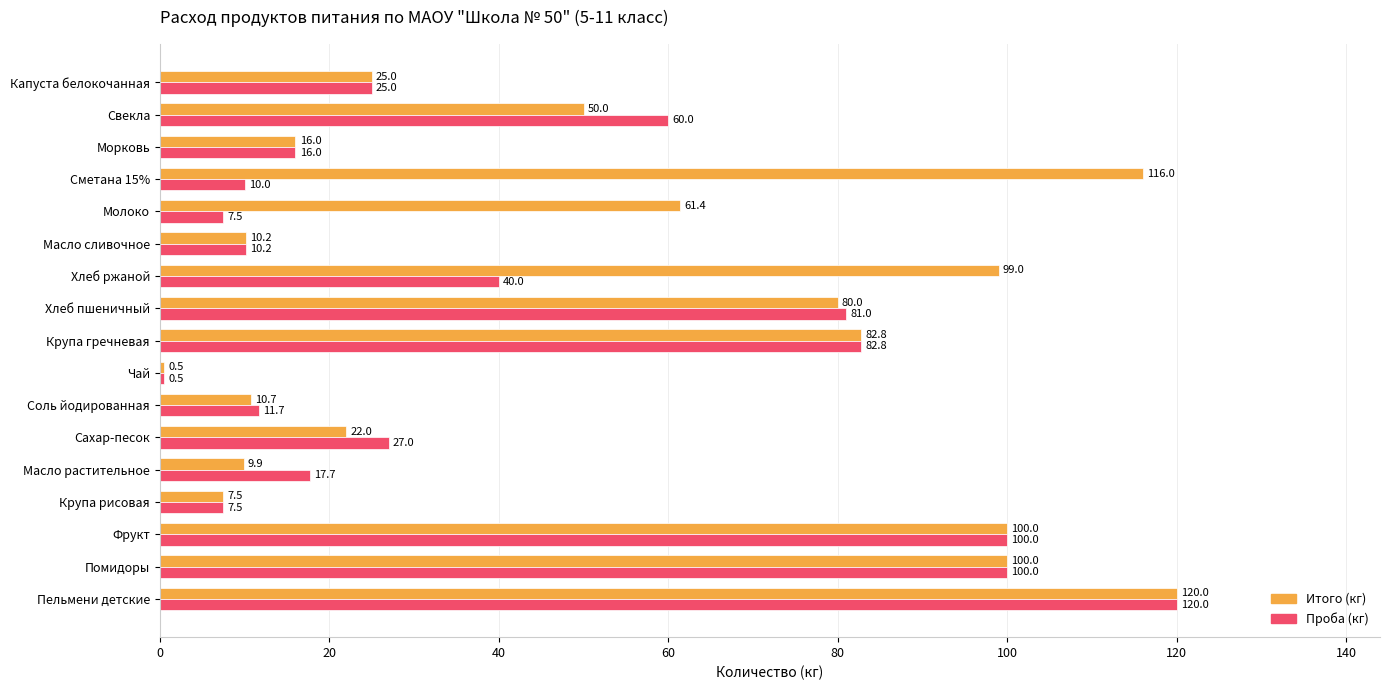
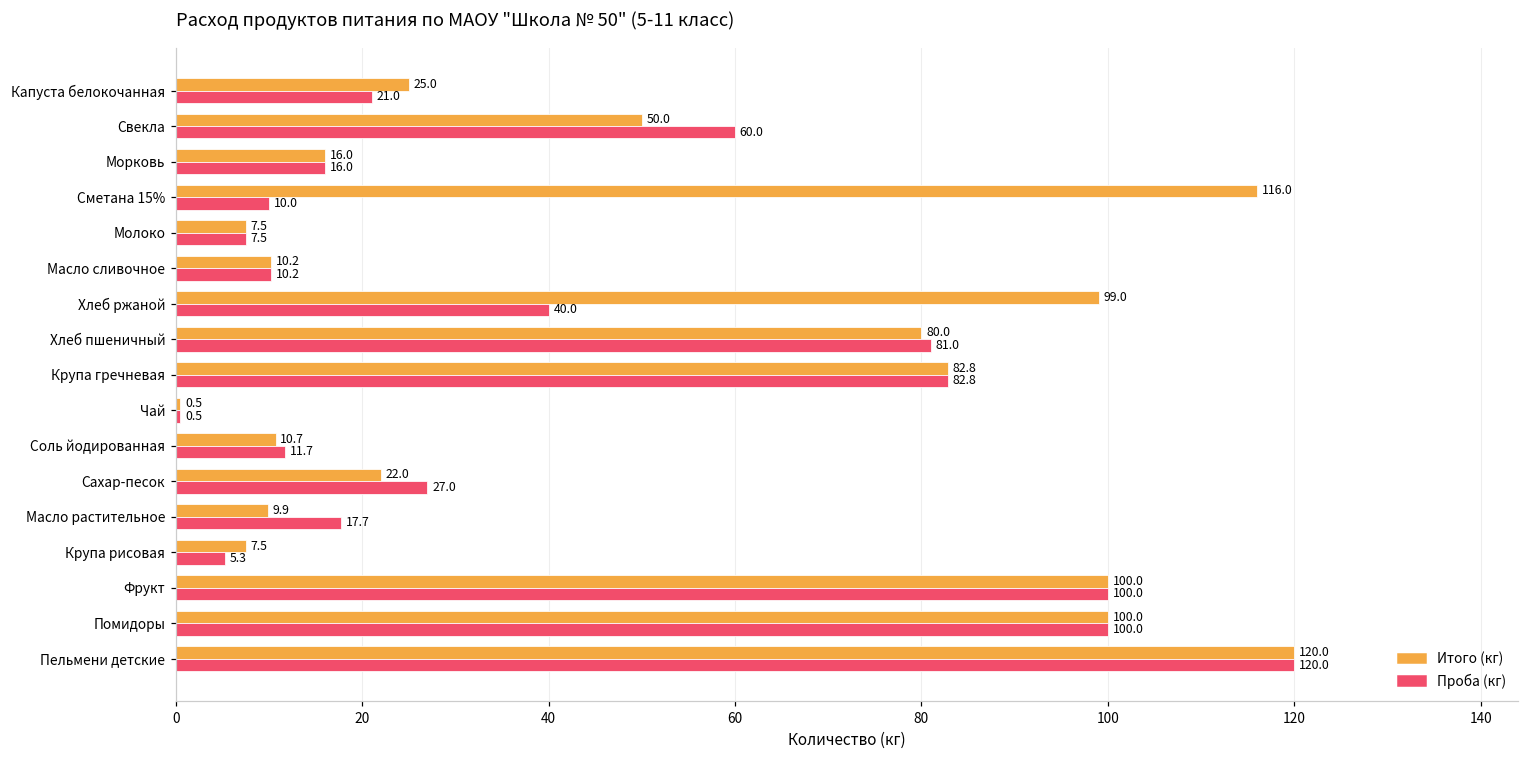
Проба (кг), Капуста белокочанная: 25.0 -> 21.0
Итого (кг), Молоко: 61.4 -> 7.5
Проба (кг), Крупа рисовая: 7.5 -> 5.3
